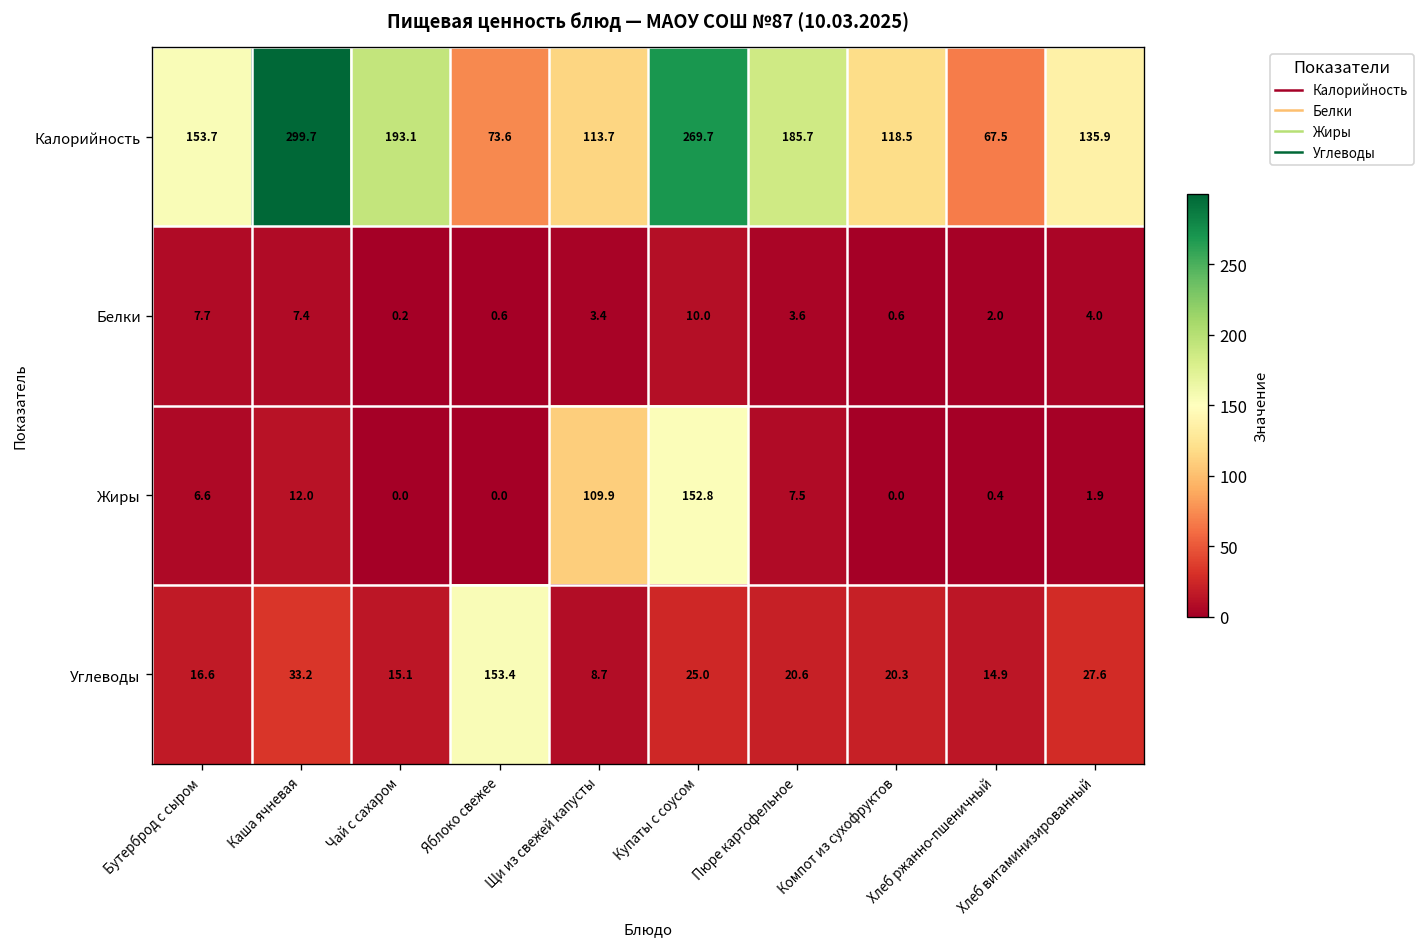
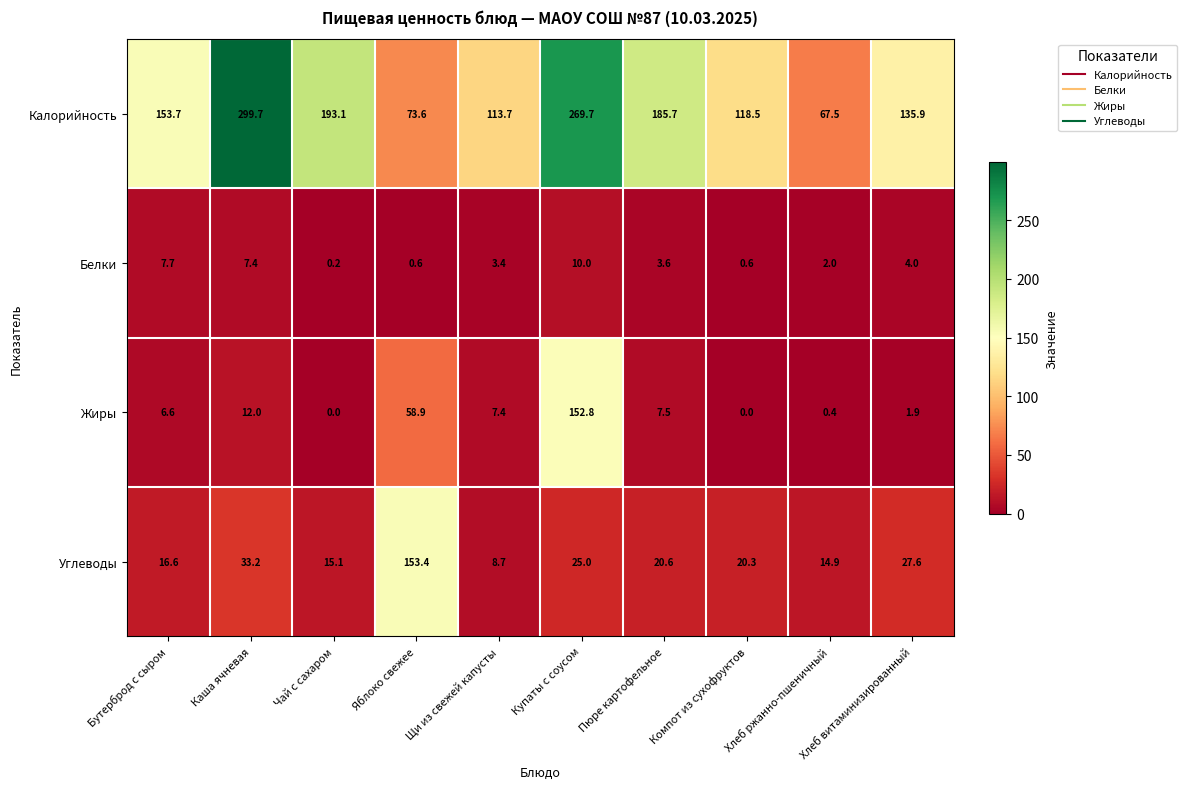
Жиры, Яблоко свежее: 0.0 -> 58.9
Жиры, Щи из свежей капусты: 109.9 -> 7.4
